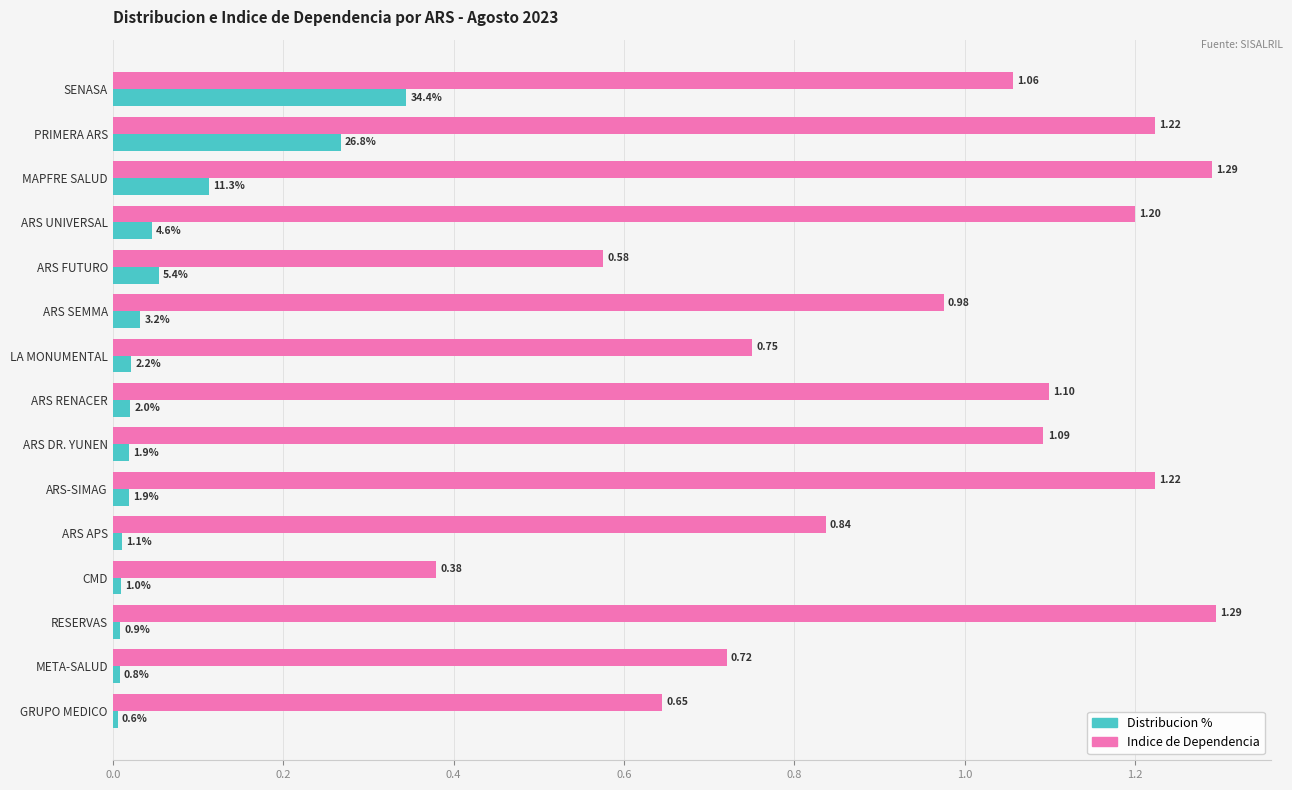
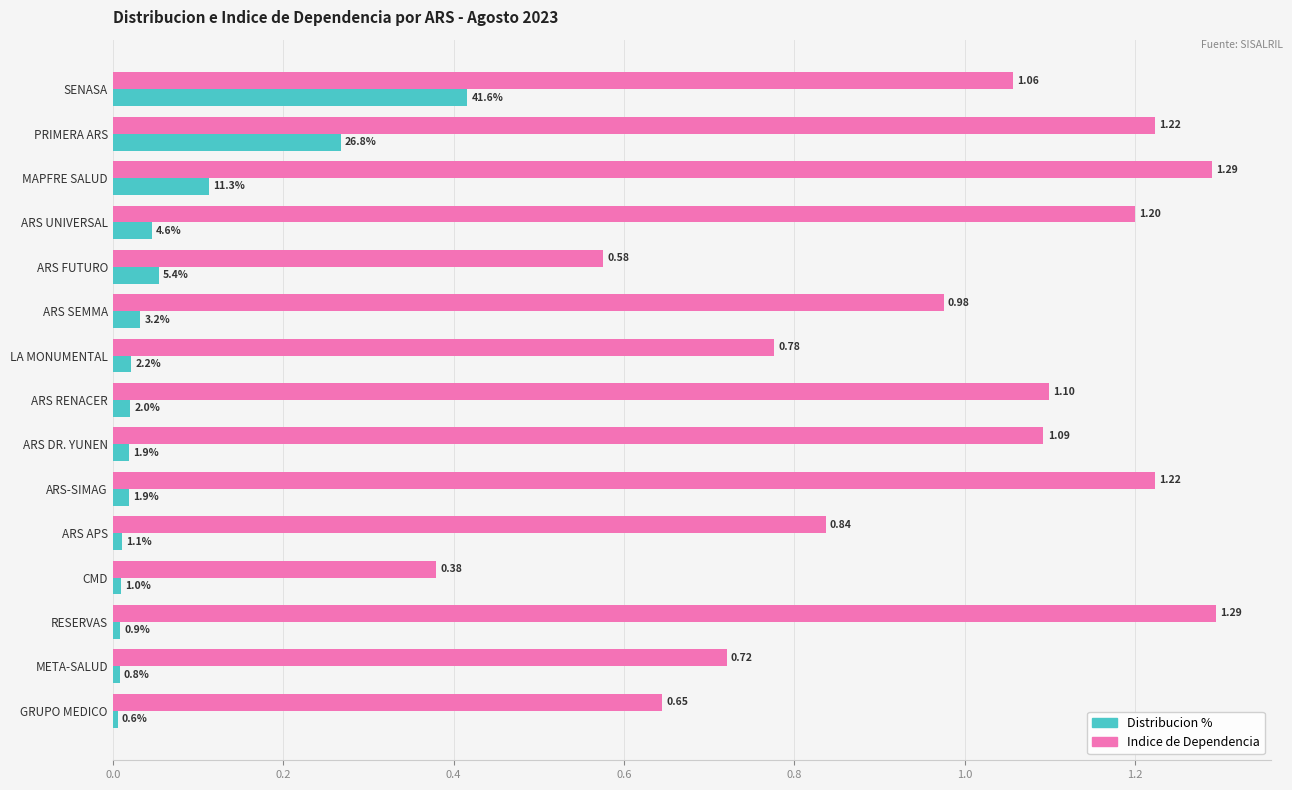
Distribucion %, SENASA: 34.4% -> 41.6%
Indice de Dependencia, LA MONUMENTAL: 0.75 -> 0.78
